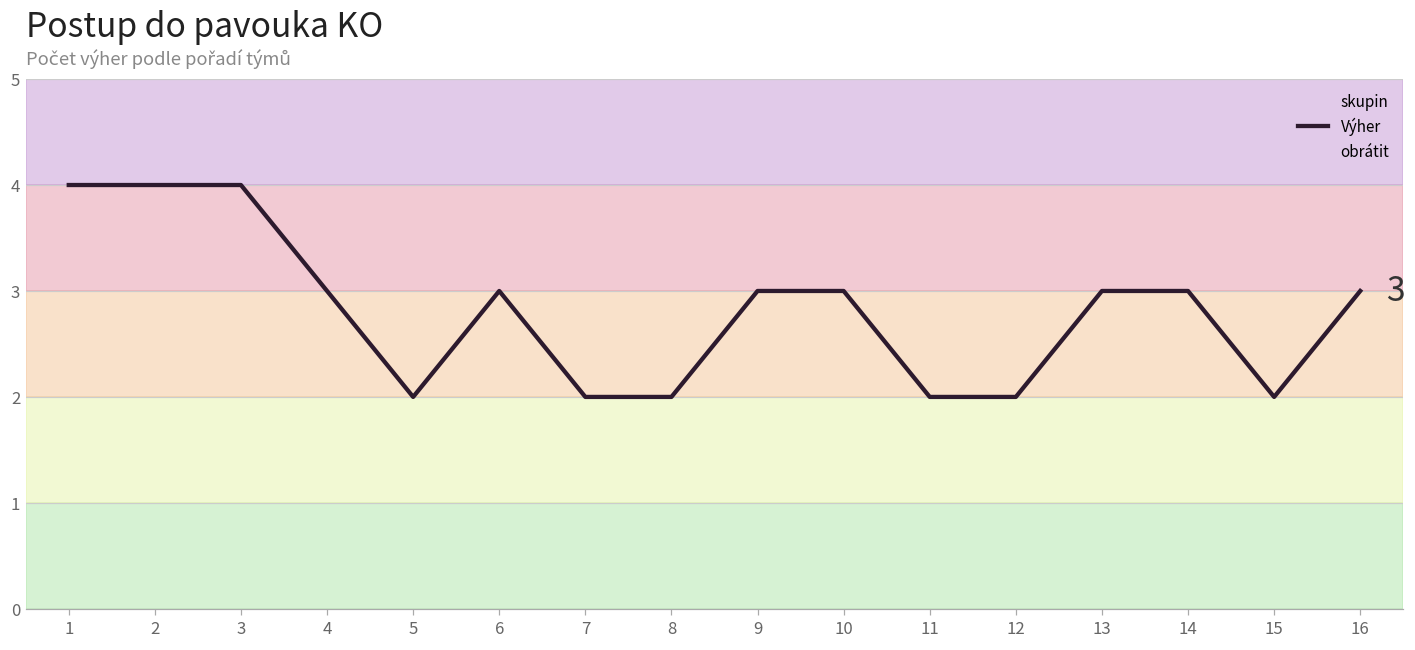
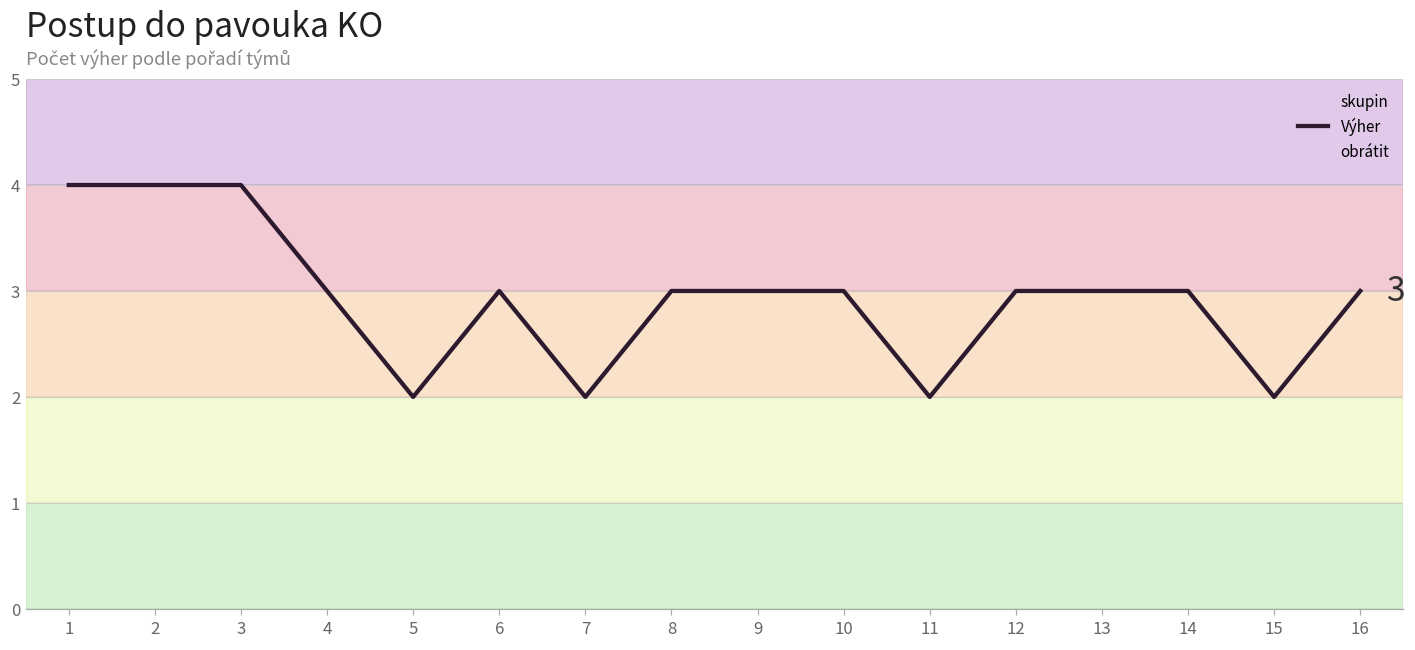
Výher, 8: 2 -> 3
Výher, 12: 2 -> 3
